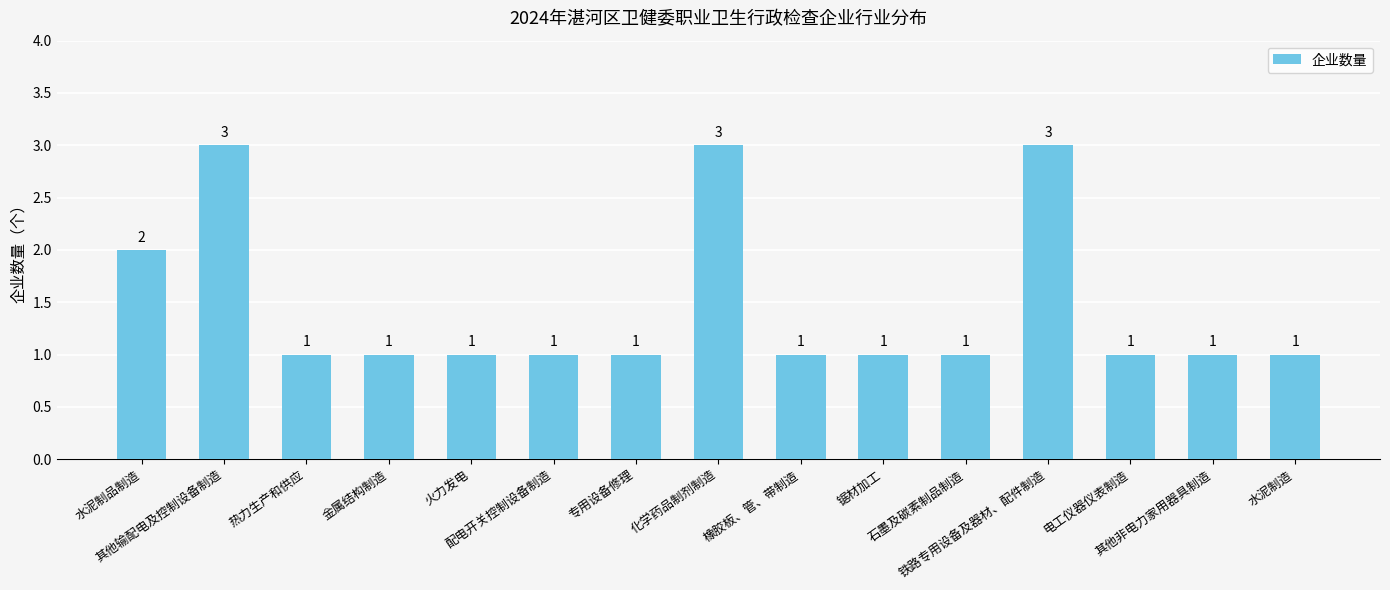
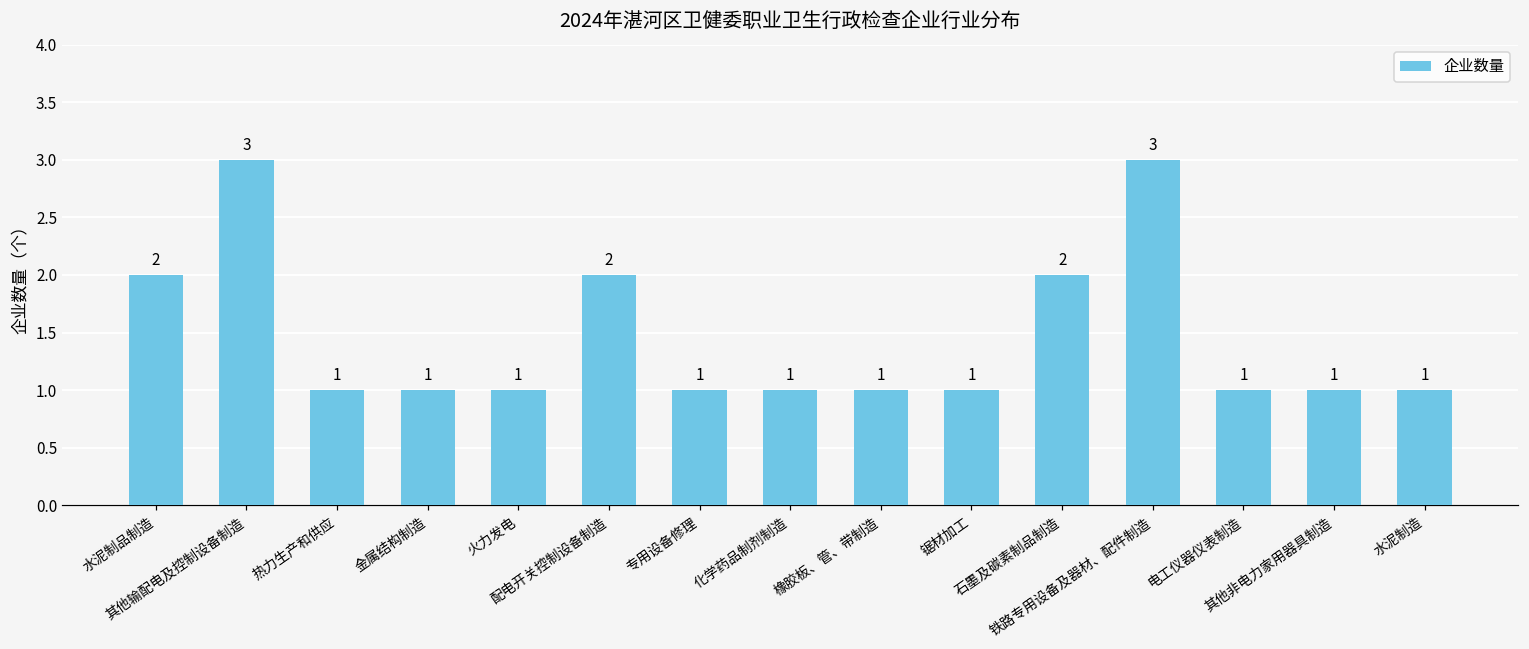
配电开关控制设备制造: 1 -> 2
化学药品制剂制造: 3 -> 1
石墨及碳素制品制造: 1 -> 2
